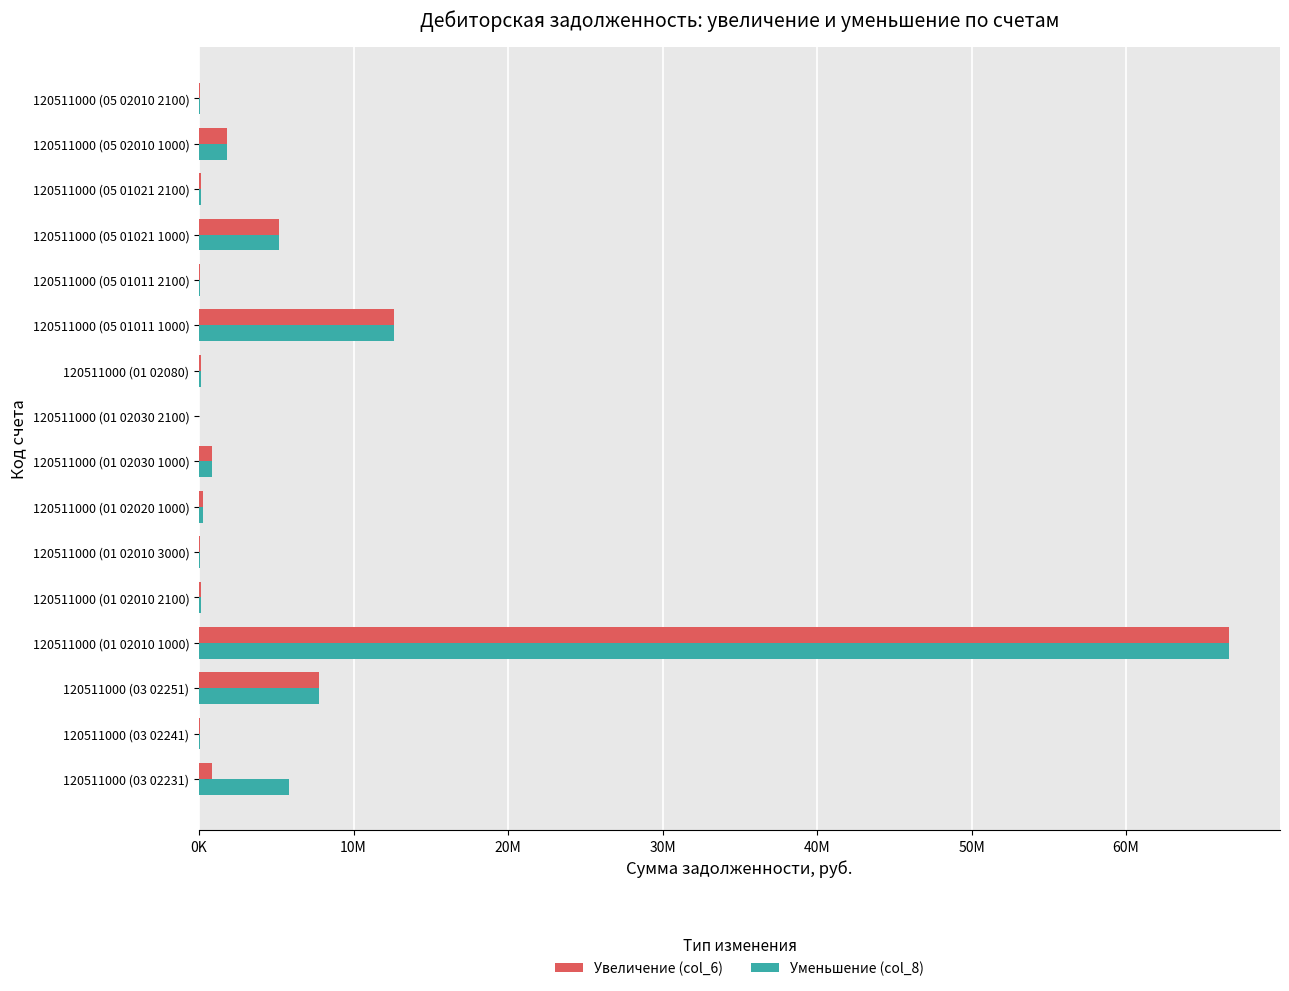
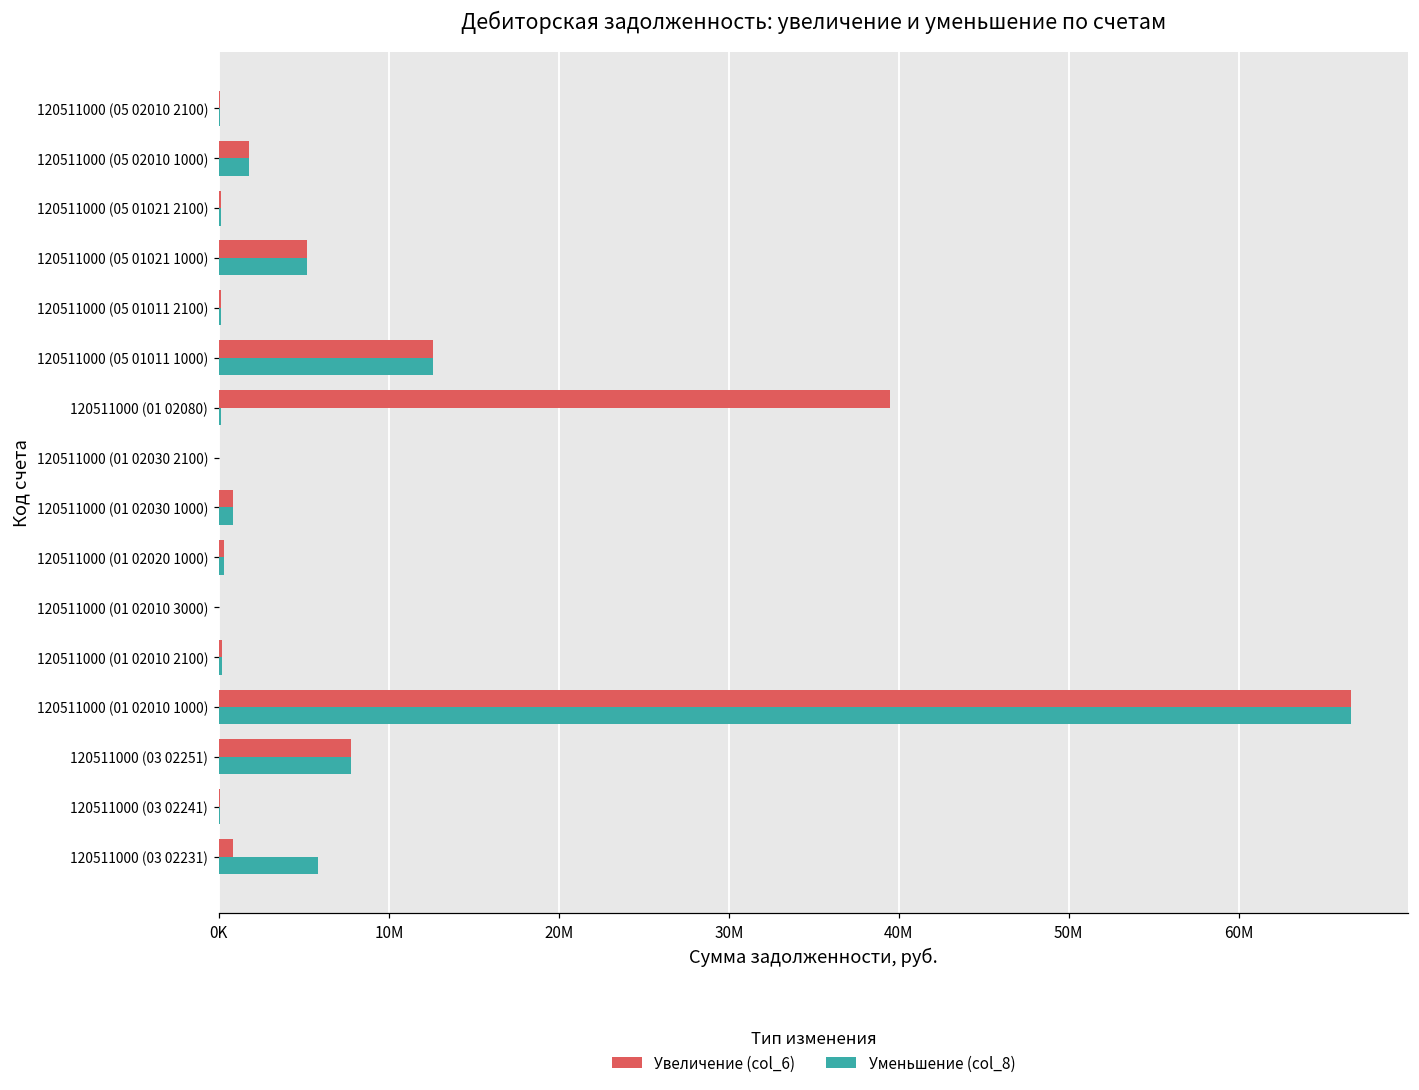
Увеличение (col_6), 120511000 (01 02080): 100000 -> 39500000
